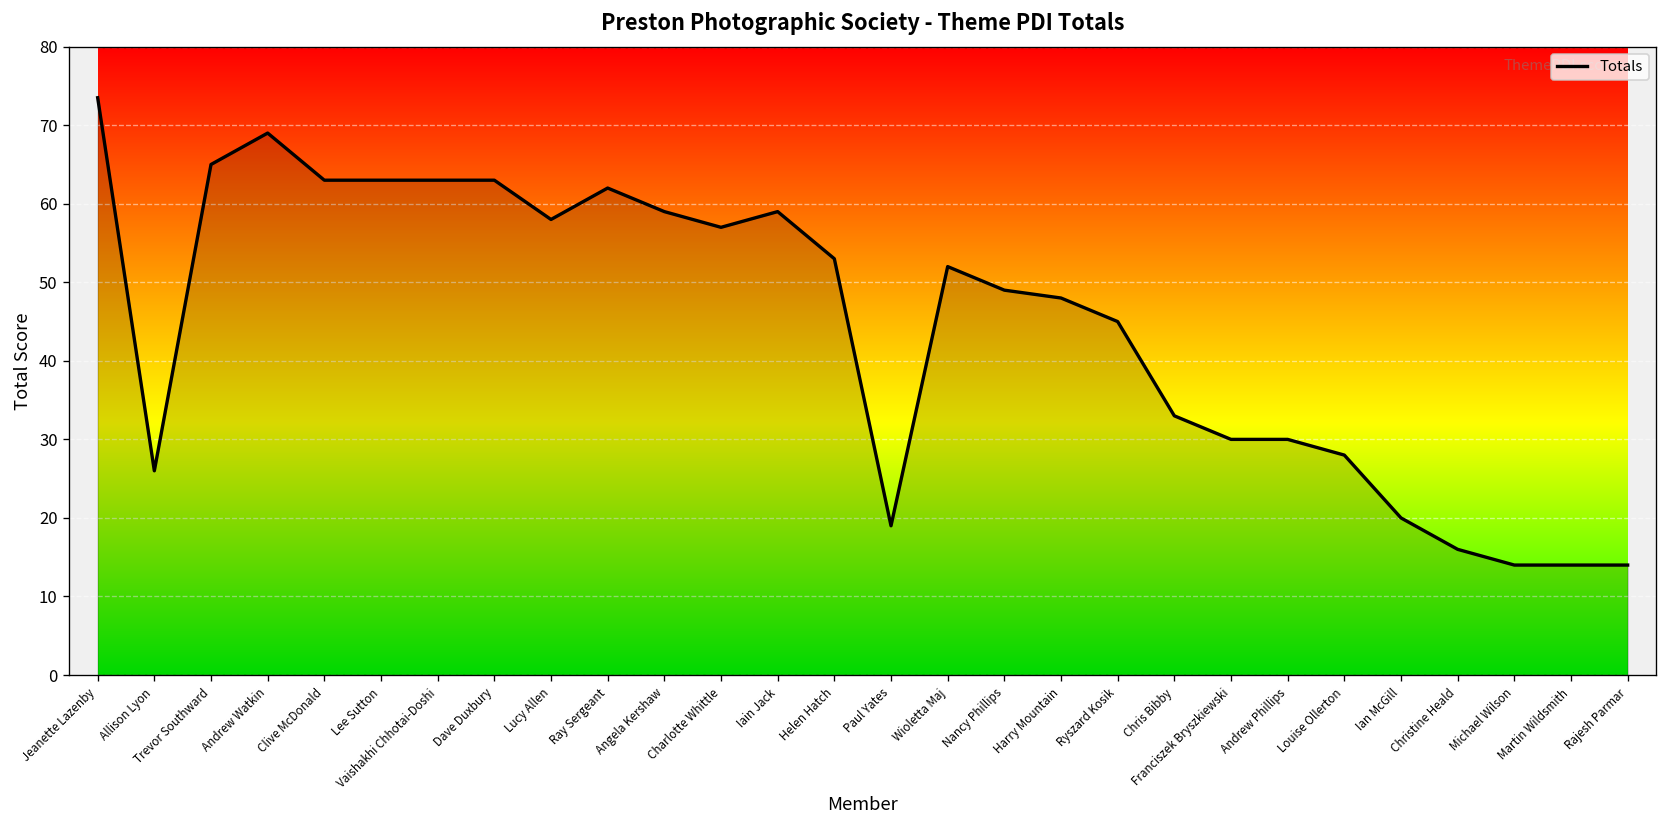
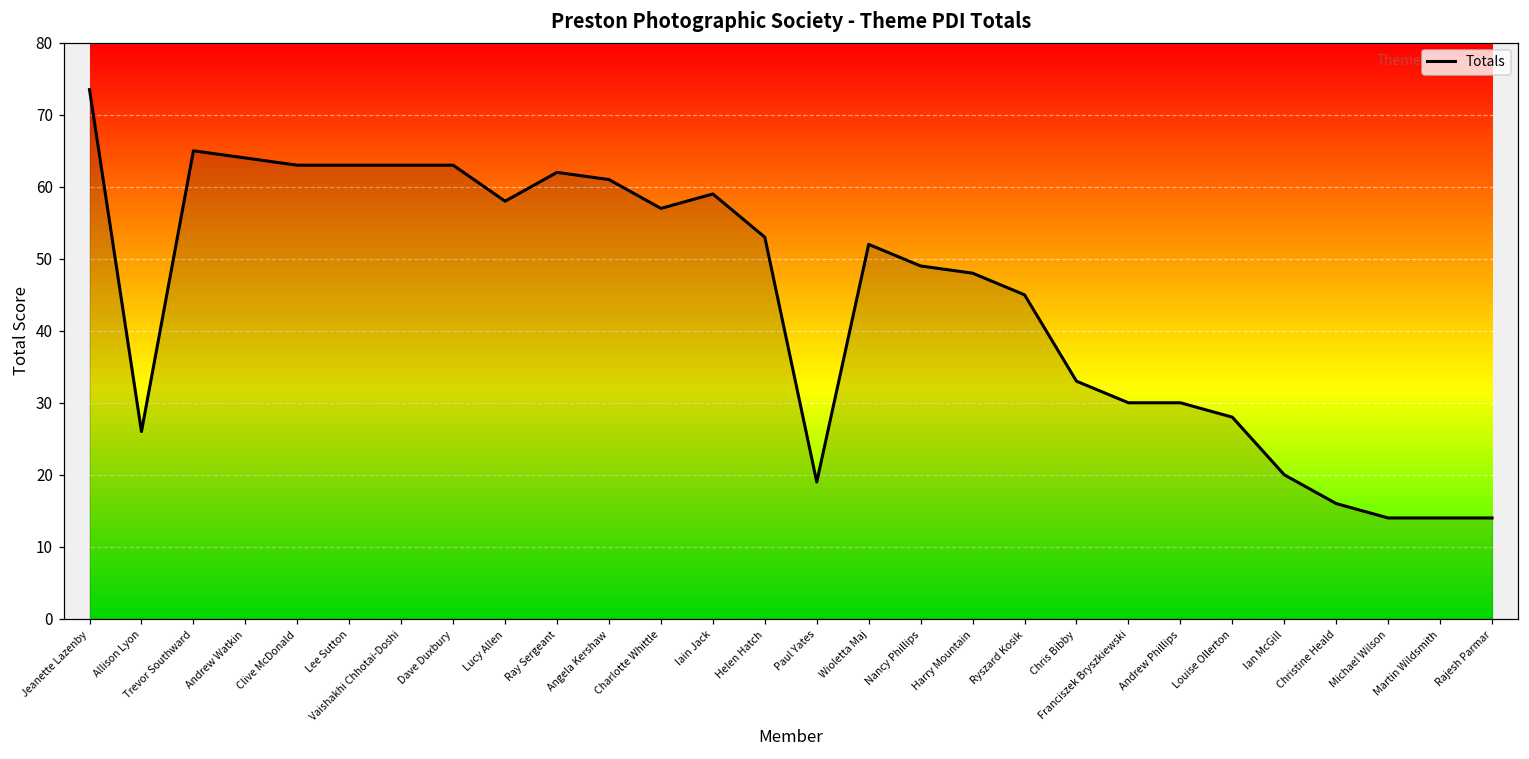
Andrew Watkin: 69 -> 64
Angela Kershaw: 59 -> 61
